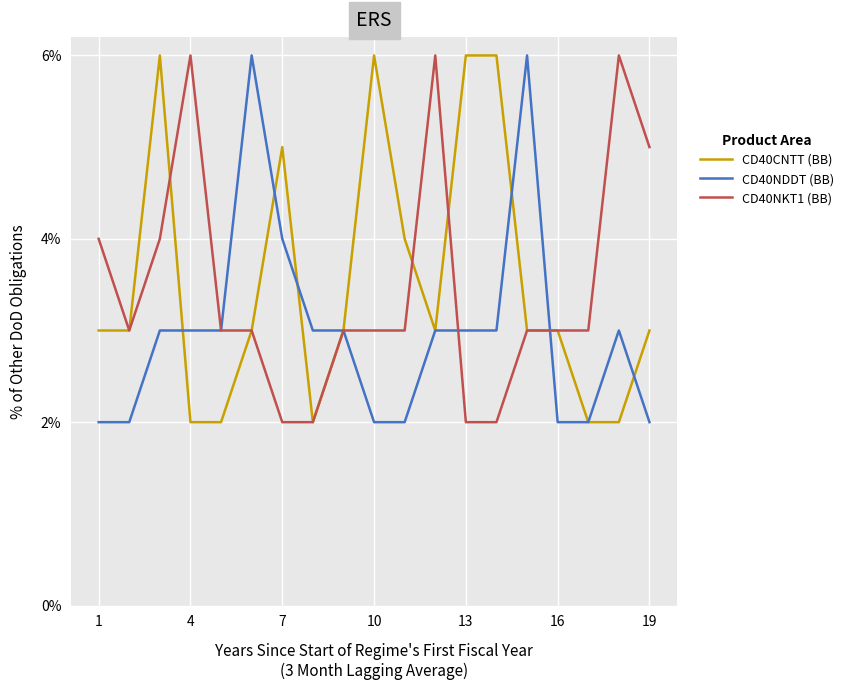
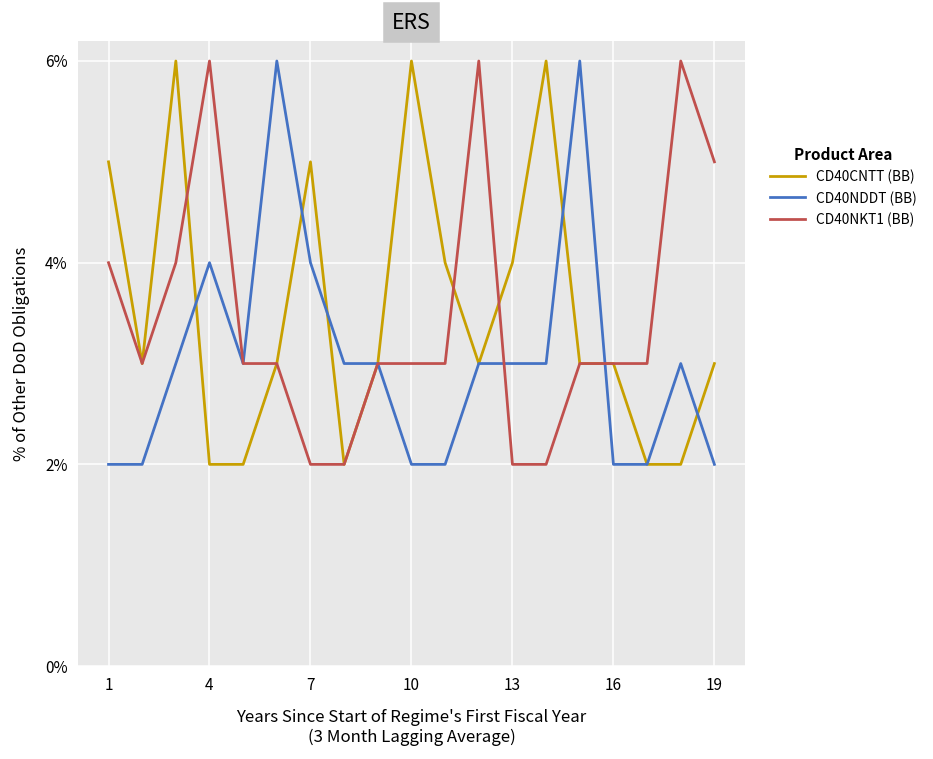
CD40CNTT (BB), 1: 3% -> 5%
CD40NDDT (BB), 4: 3% -> 4%
CD40CNTT (BB), 13: 6% -> 4%
